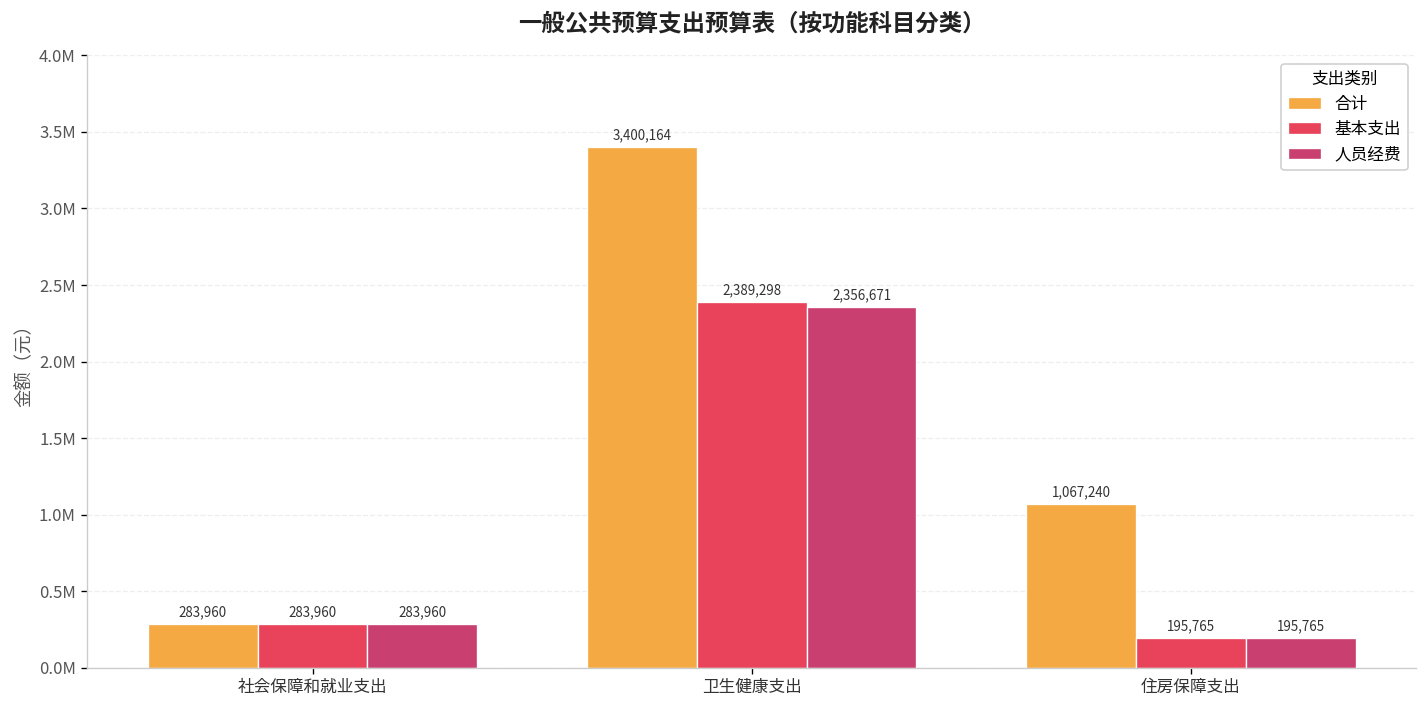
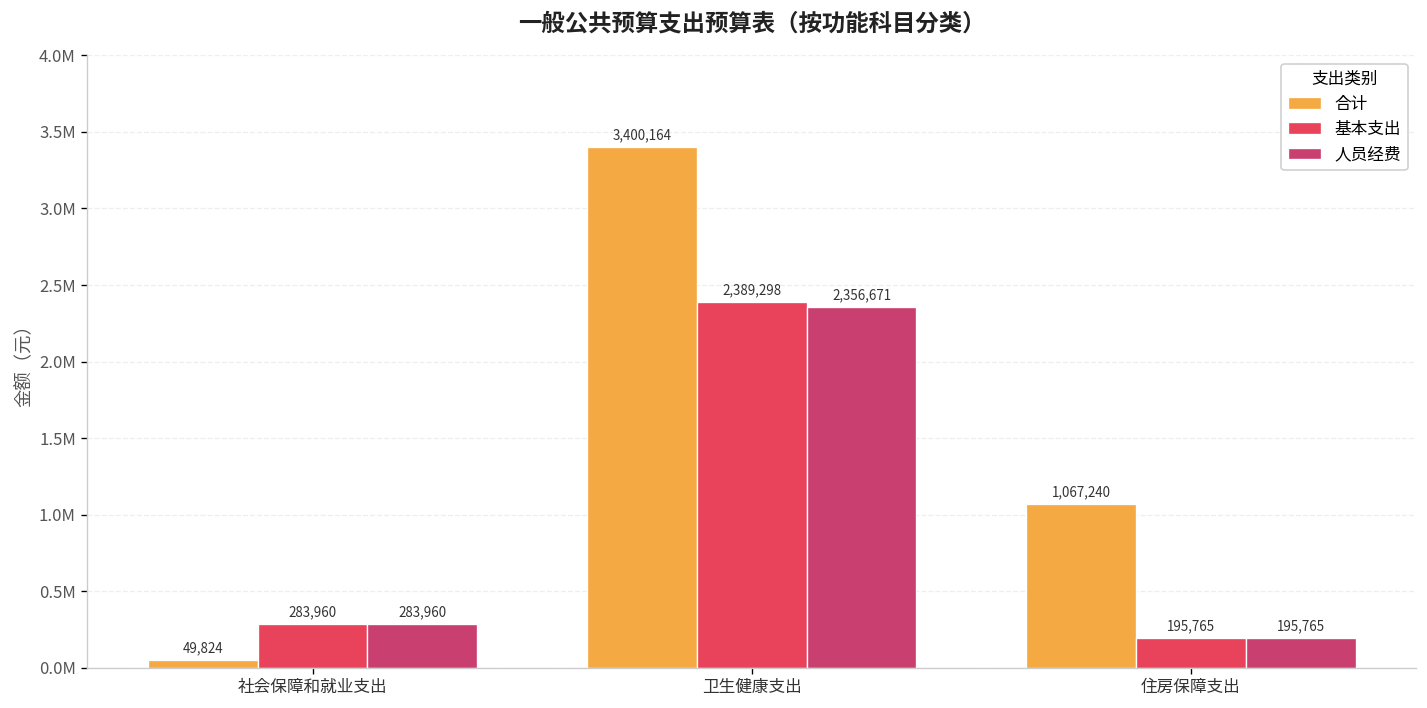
合计, 社会保障和就业支出: 283,960 -> 49,824
